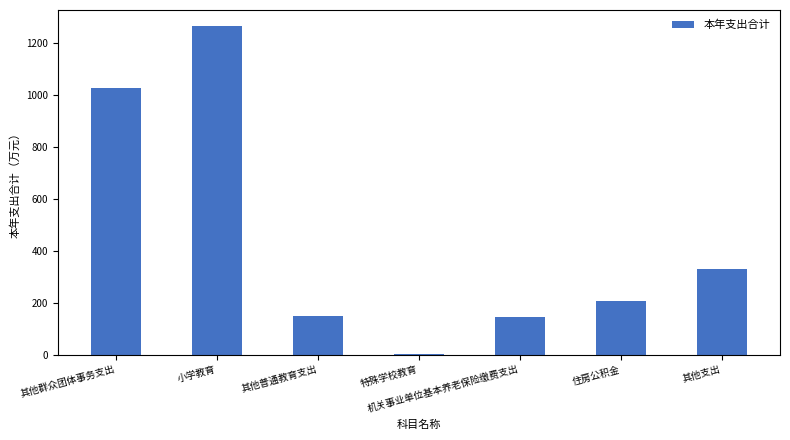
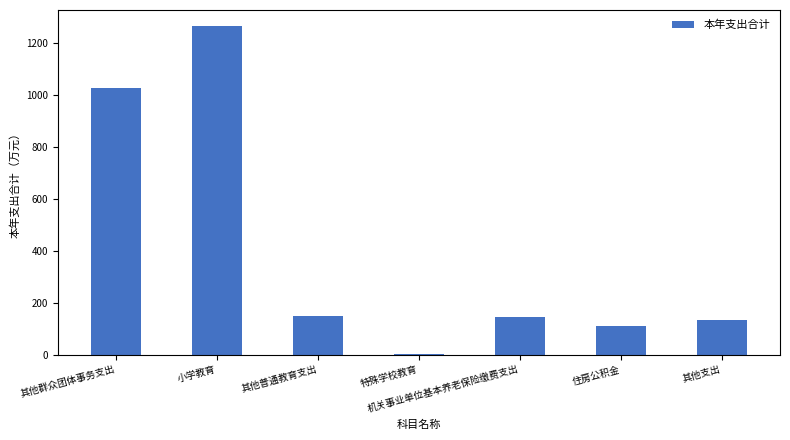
住房公积金: 210 -> 110
其他支出: 330 -> 130
